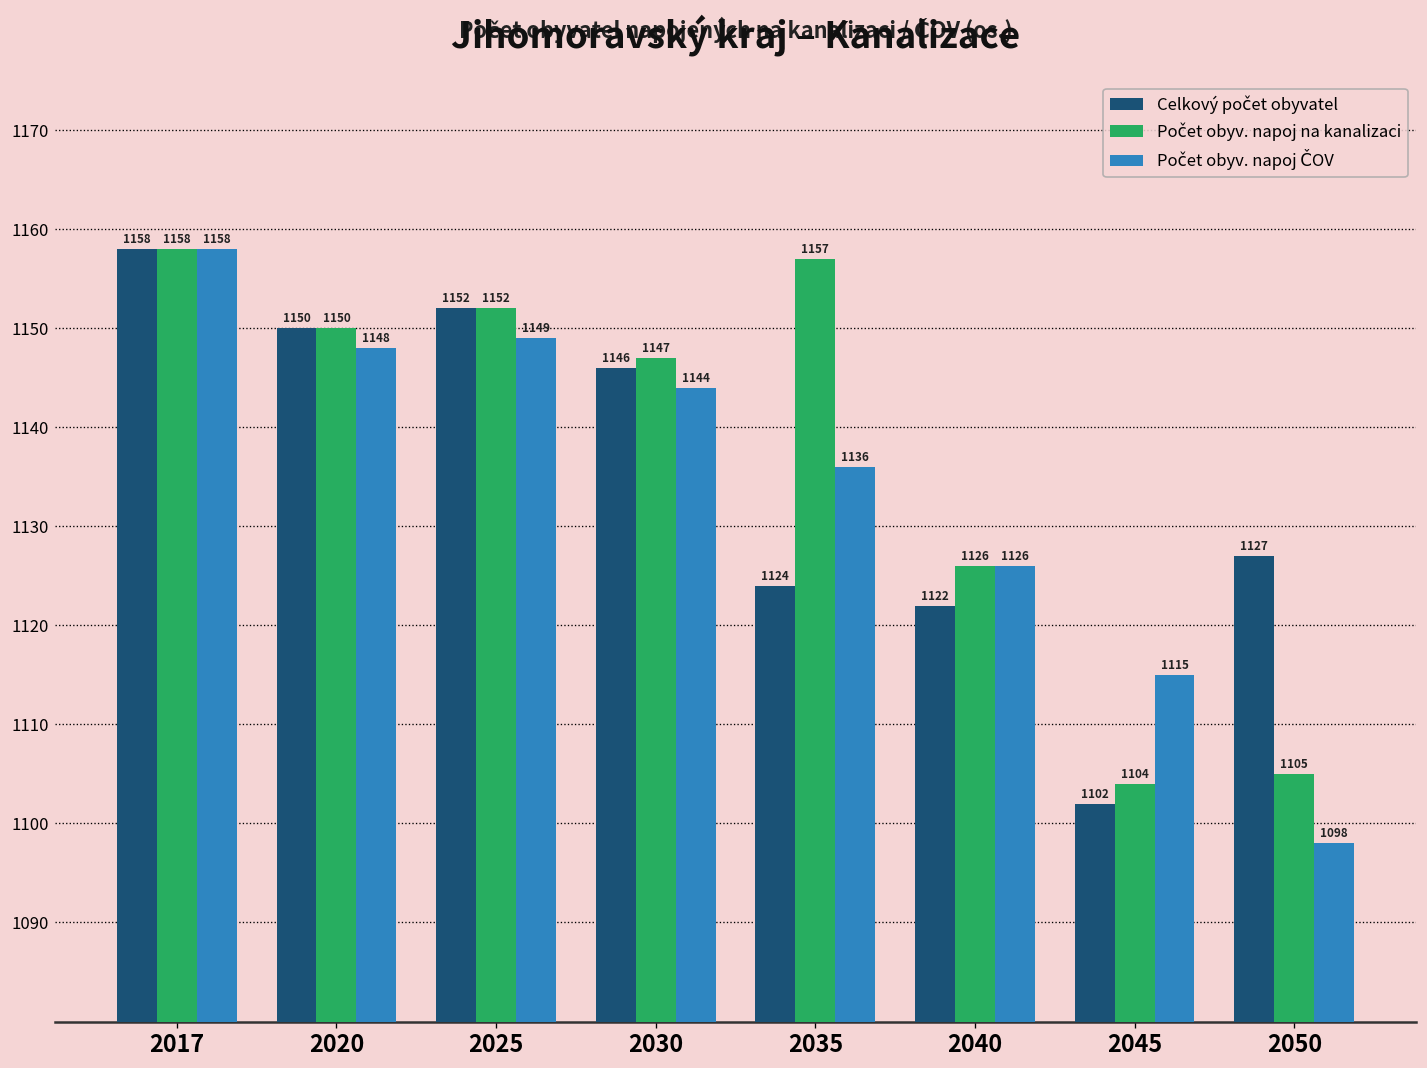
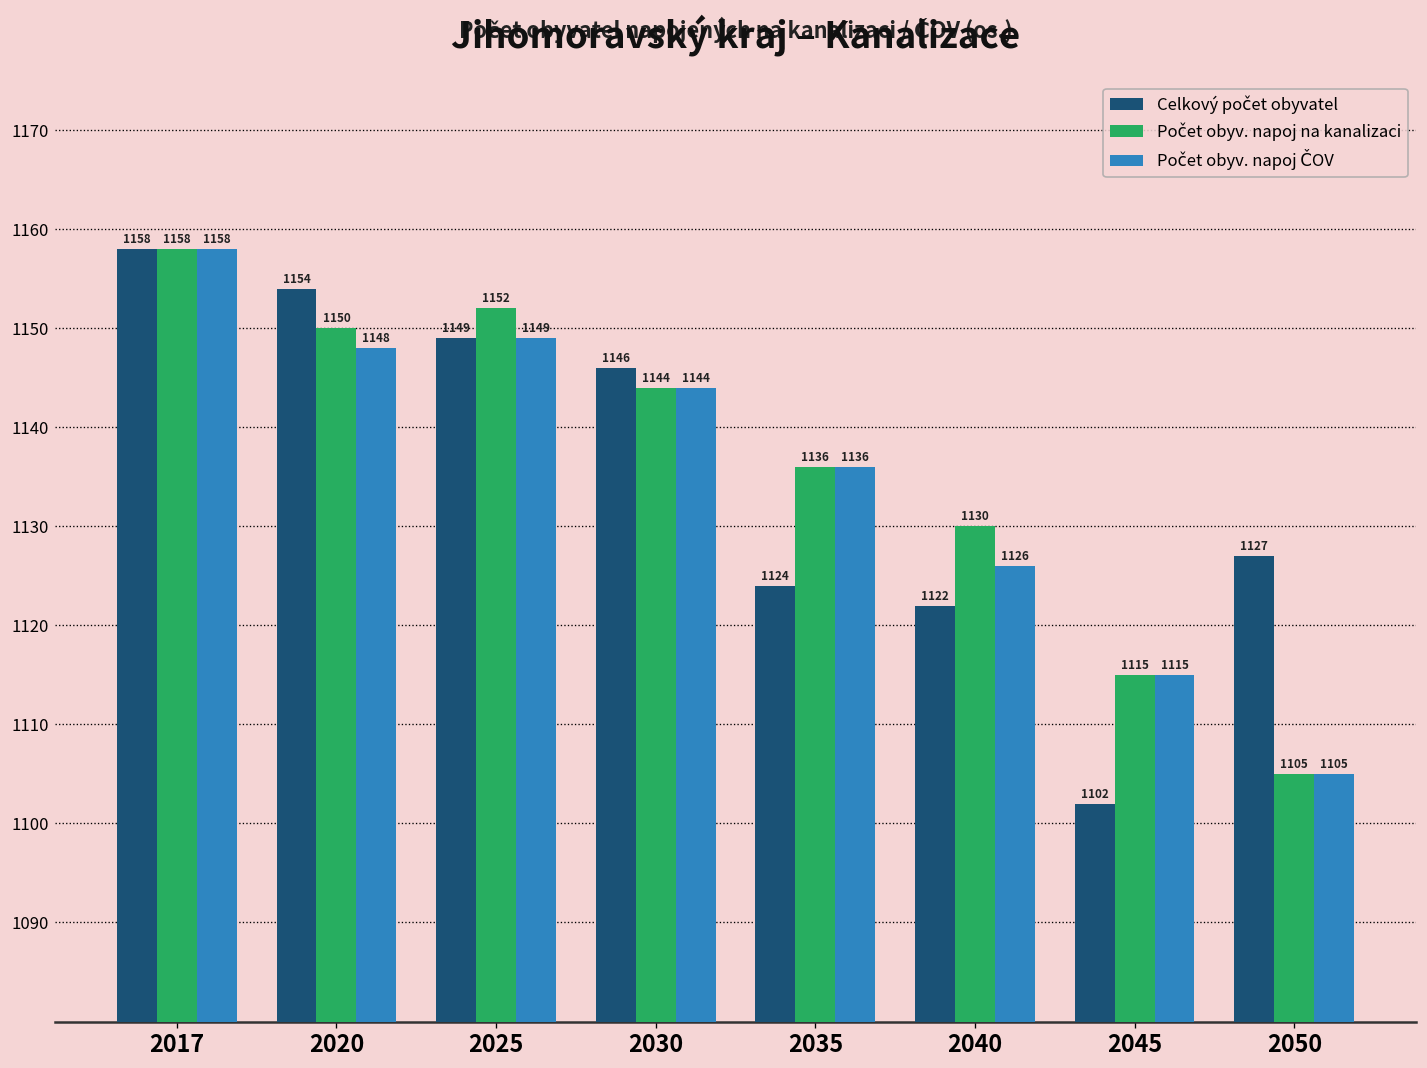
Celkový počet obyvatel, 2020: 1150 -> 1154
Celkový počet obyvatel, 2025: 1152 -> 1149
Počet obyv. napoj na kanalizaci, 2030: 1147 -> 1144
Počet obyv. napoj na kanalizaci, 2035: 1157 -> 1136
Počet obyv. napoj na kanalizaci, 2040: 1126 -> 1130
Počet obyv. napoj na kanalizaci, 2045: 1104 -> 1115
Počet obyv. napoj ČOV, 2050: 1098 -> 1105
